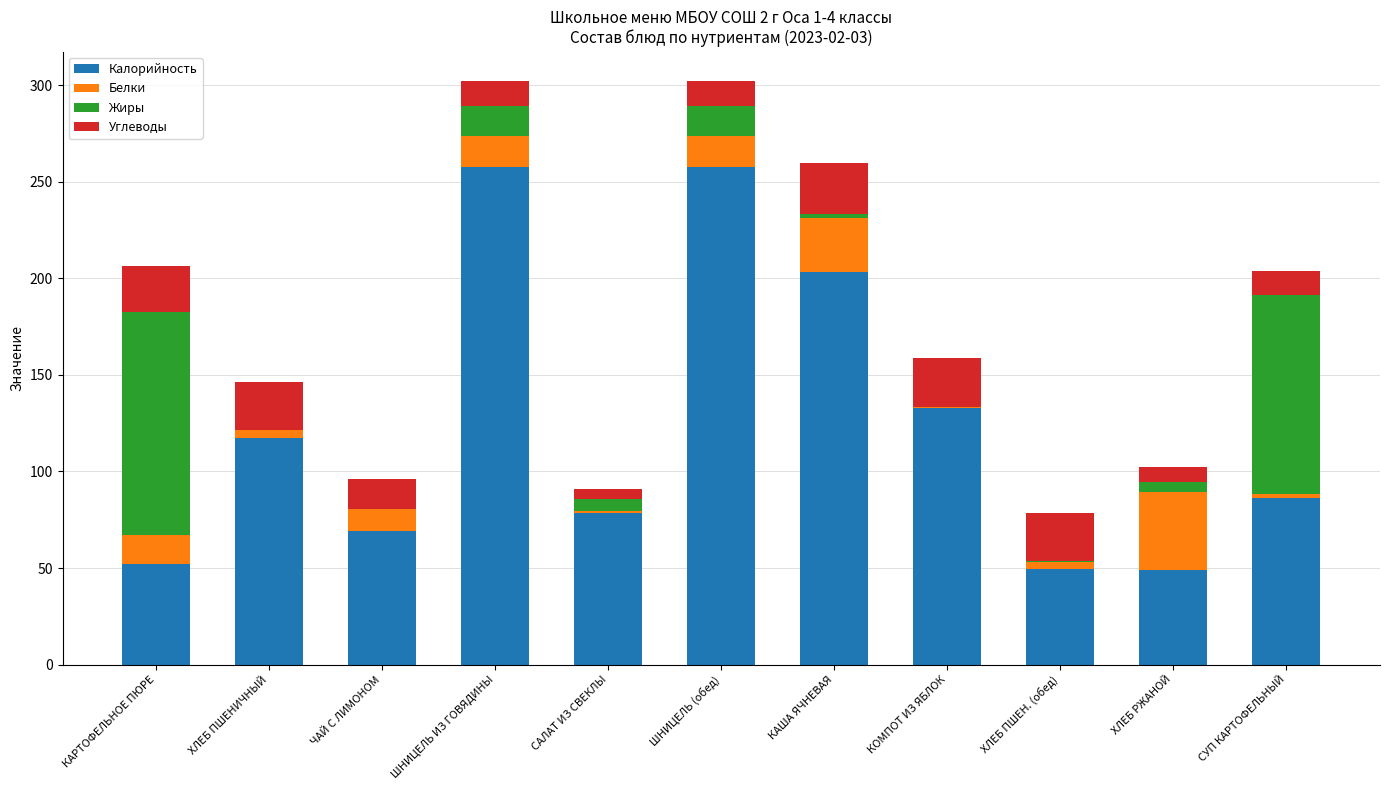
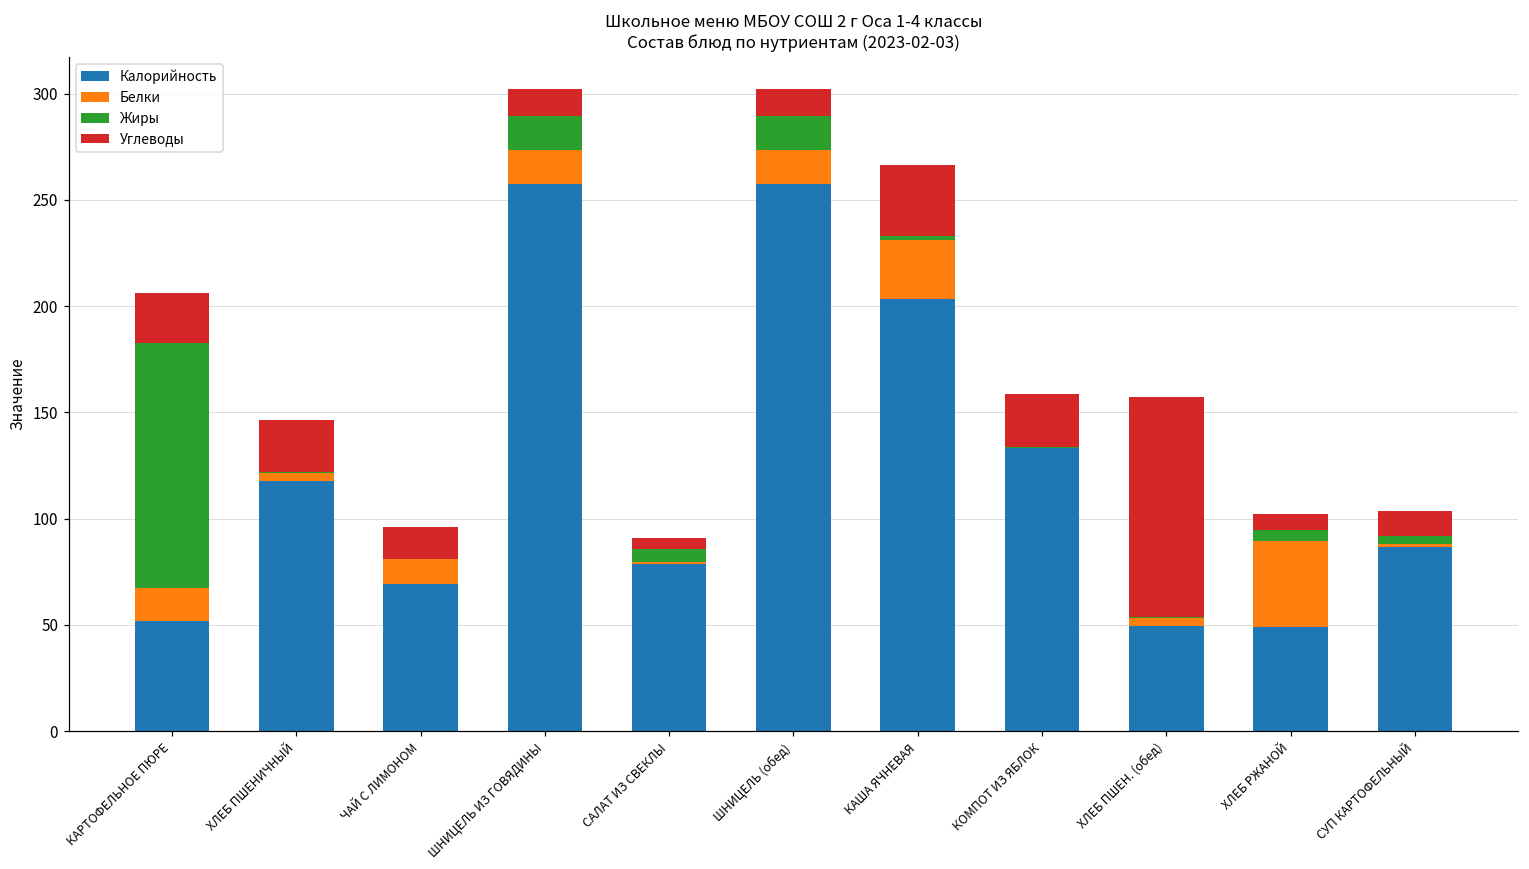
Углеводы, КАША ЯЧНЕВАЯ: 27 -> 33
Углеводы, ХЛЕБ ПШЕН. (обед): 25 -> 103
Жиры, СУП КАРТОФЕЛЬНЫЙ: 103 -> 3
